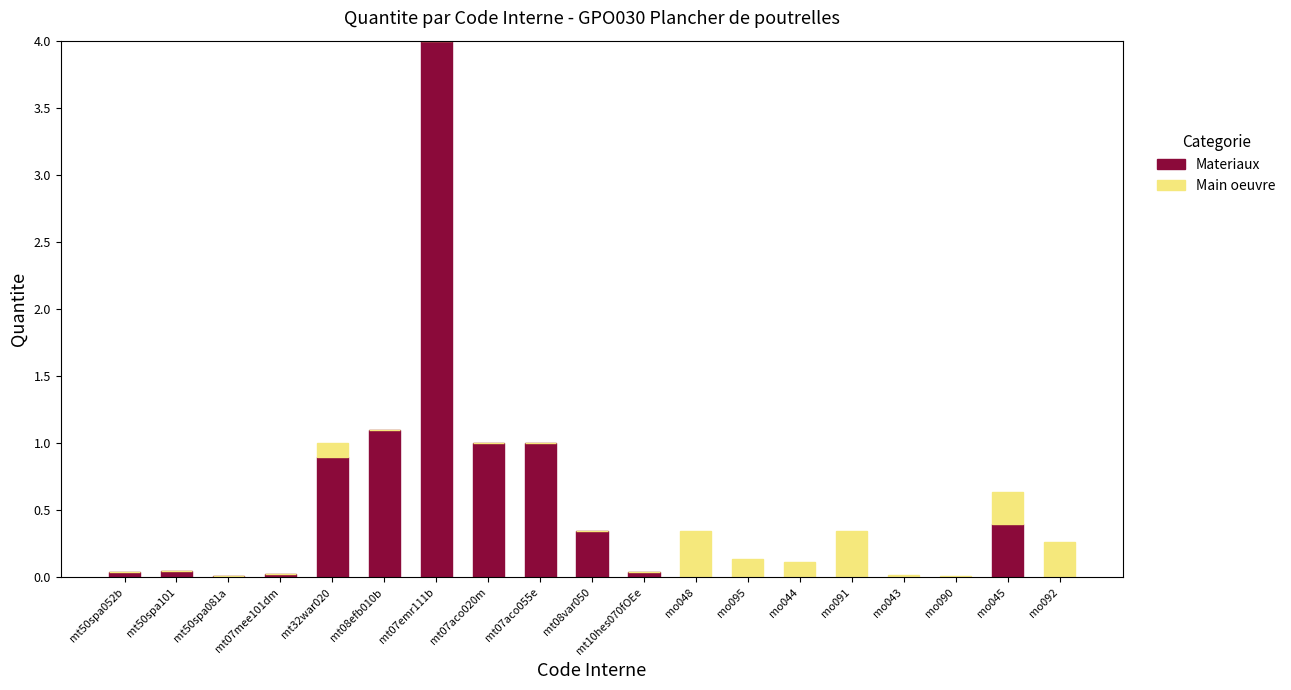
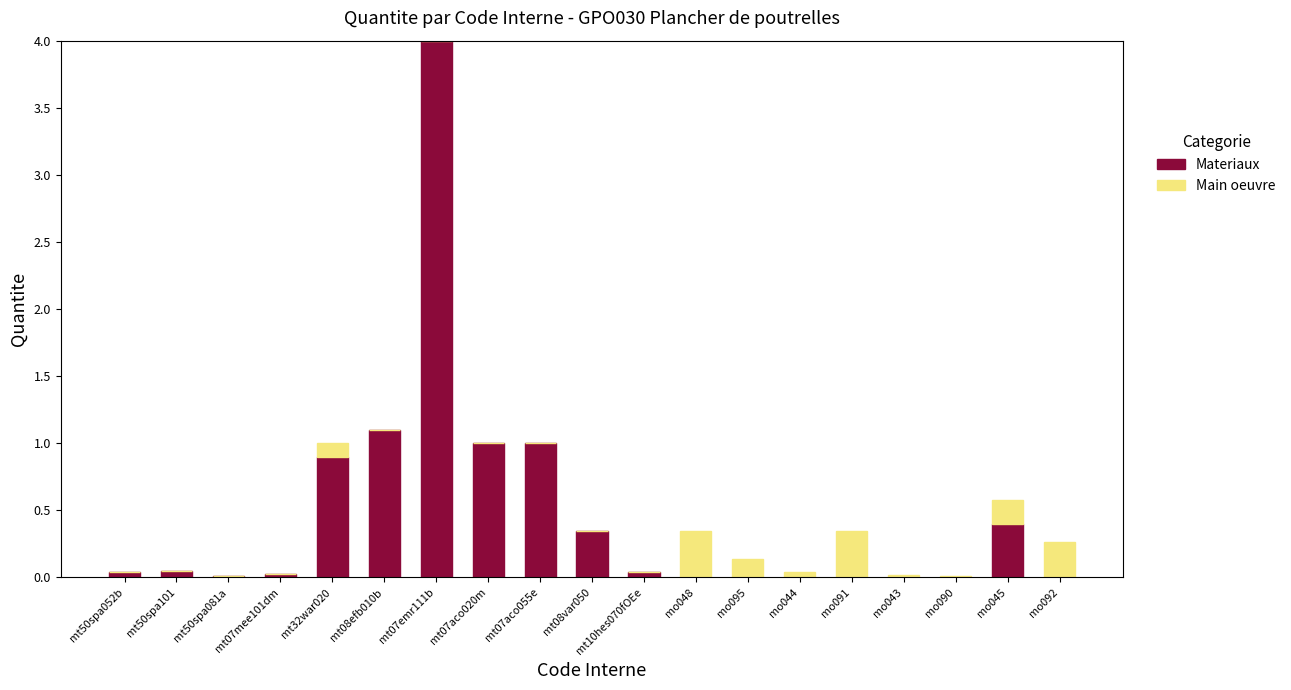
Main oeuvre, mo044: 0.11 -> 0.04
Main oeuvre, mo045: 0.24 -> 0.18
